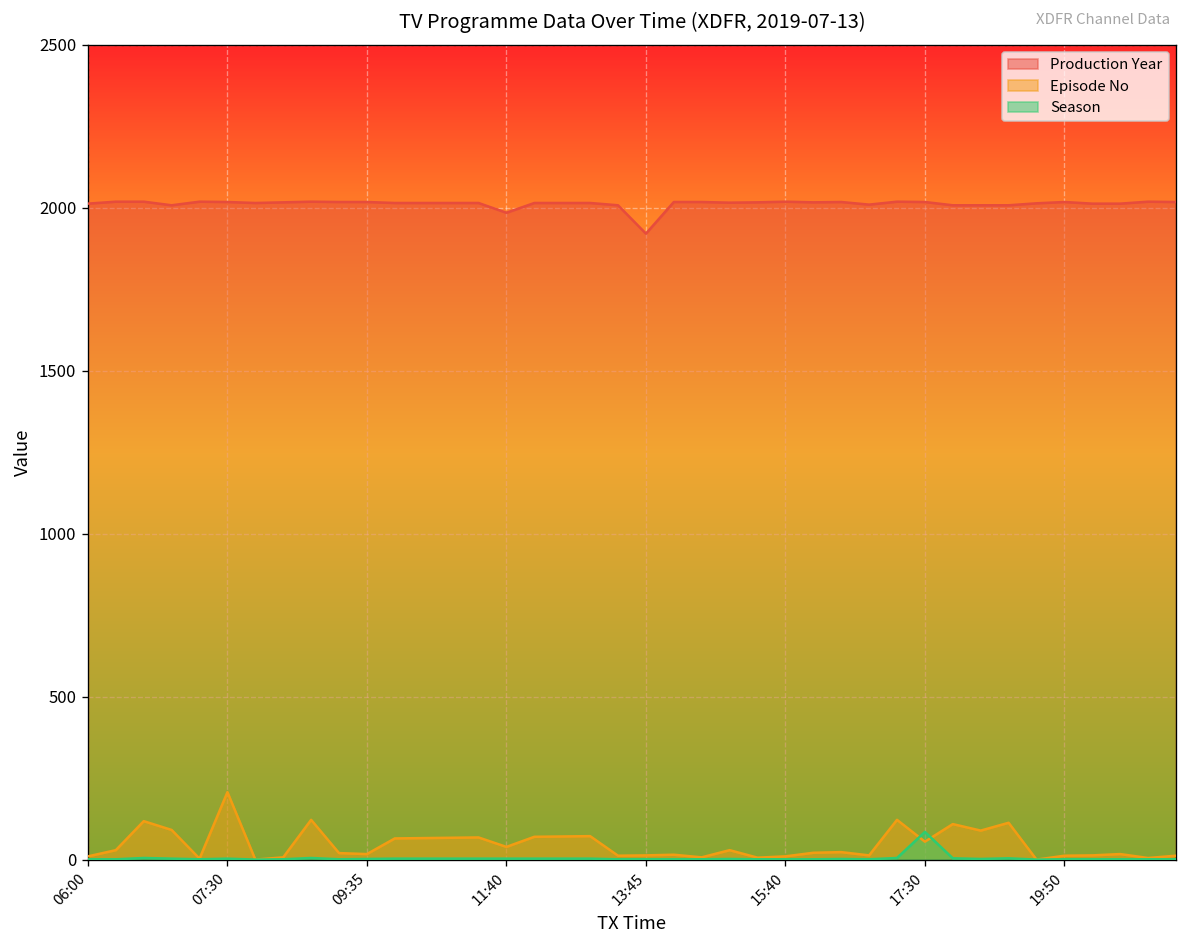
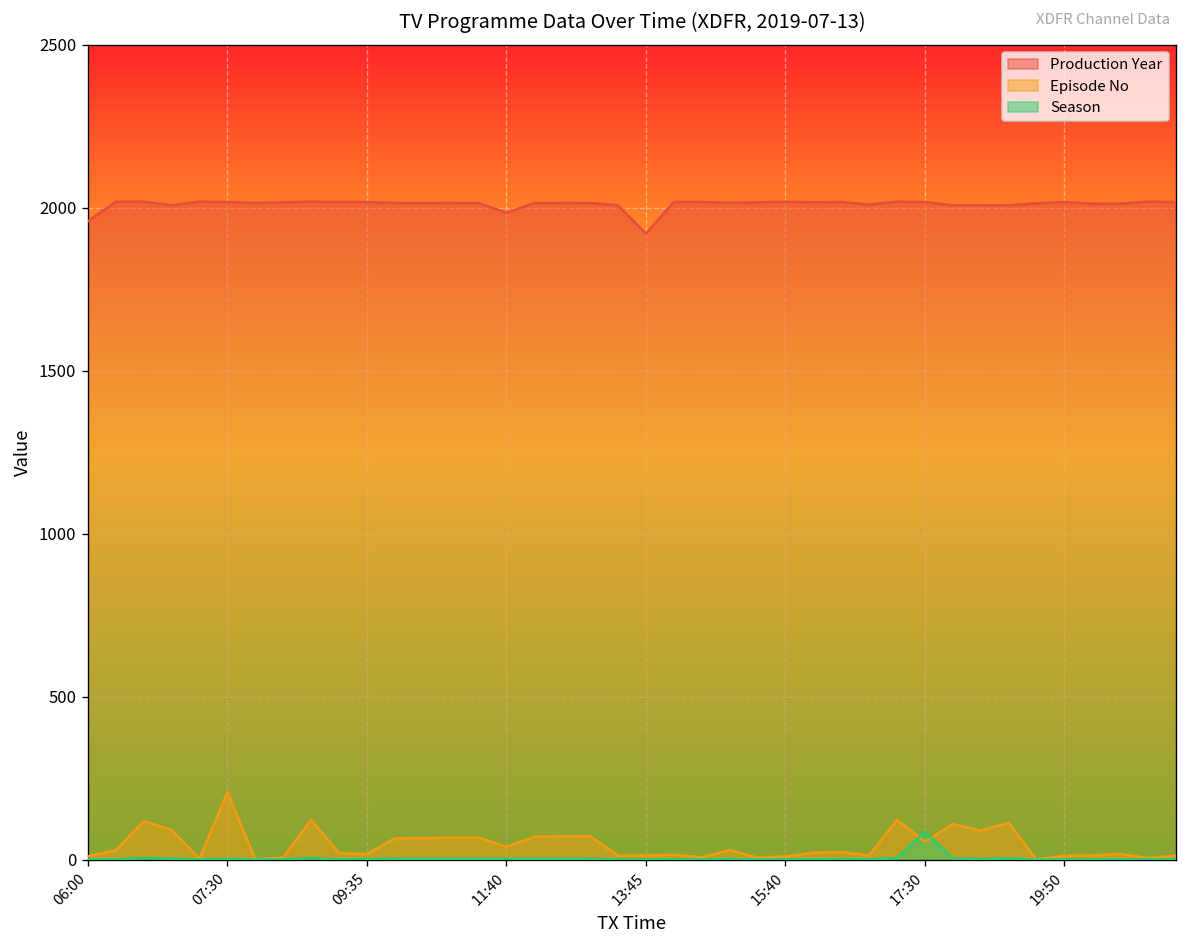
Production Year, 06:00: 2010 -> 1960
